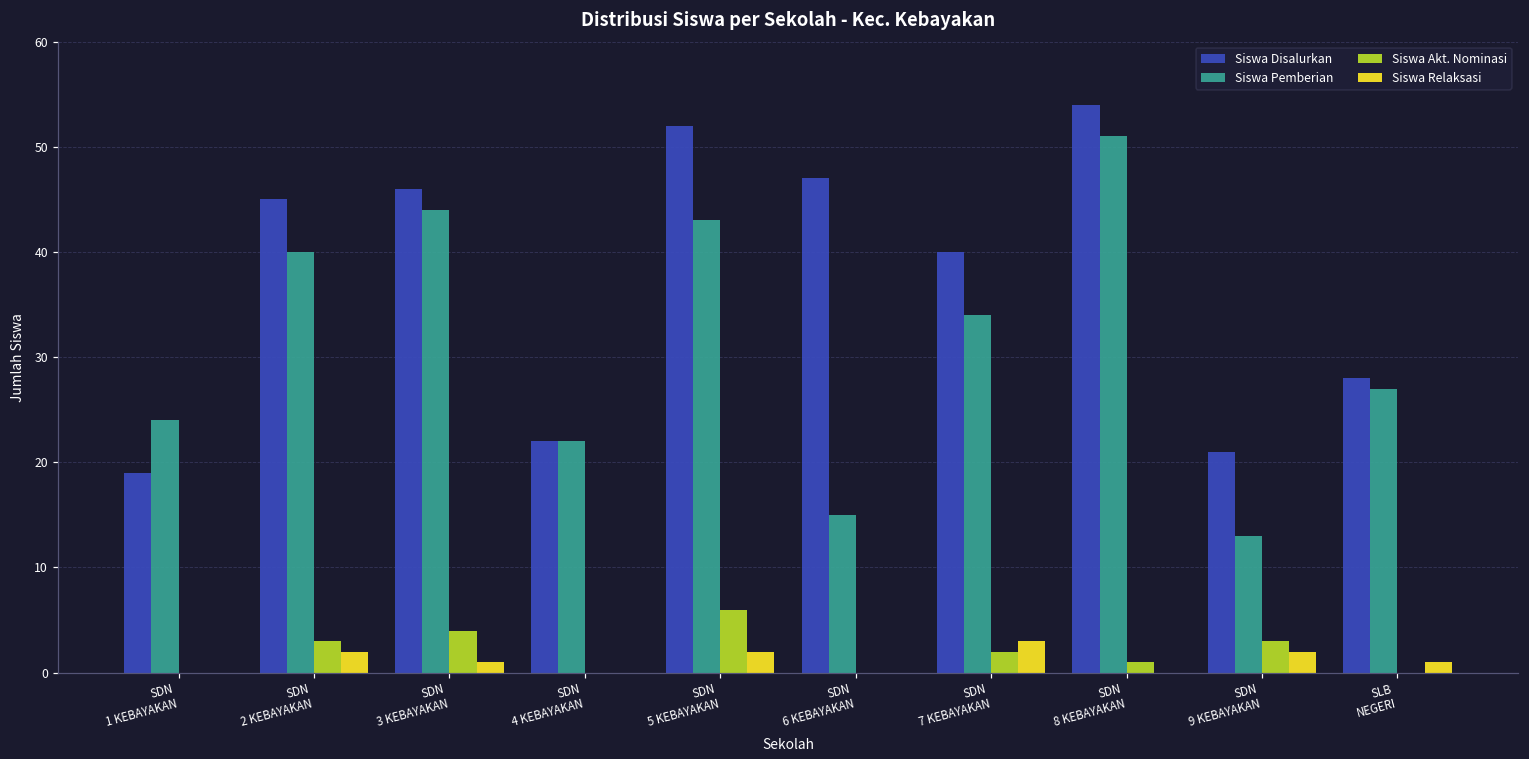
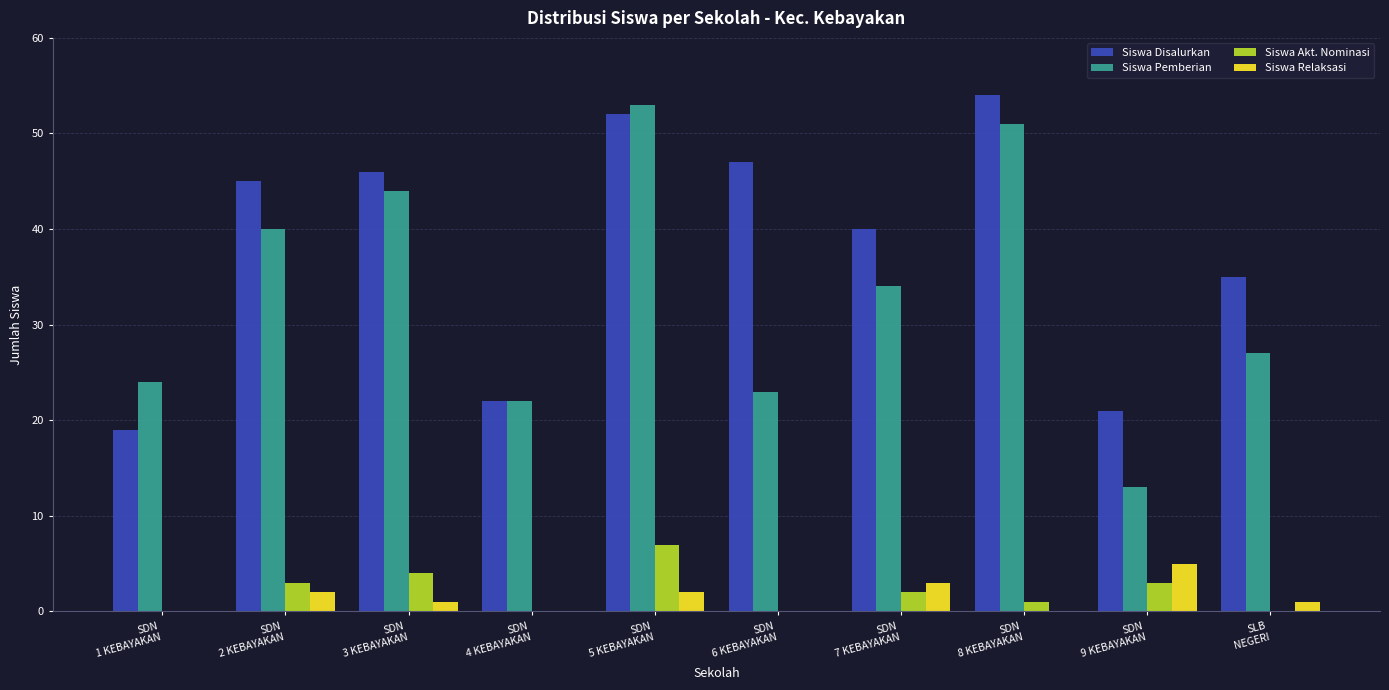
Siswa Pemberian, SDN 5 KEBAYAKAN: 43 -> 53
Siswa Akt. Nominasi, SDN 5 KEBAYAKAN: 6 -> 7
Siswa Pemberian, SDN 6 KEBAYAKAN: 15 -> 23
Siswa Relaksasi, SDN 9 KEBAYAKAN: 2 -> 5
Siswa Disalurkan, SLB NEGERI: 28 -> 35
